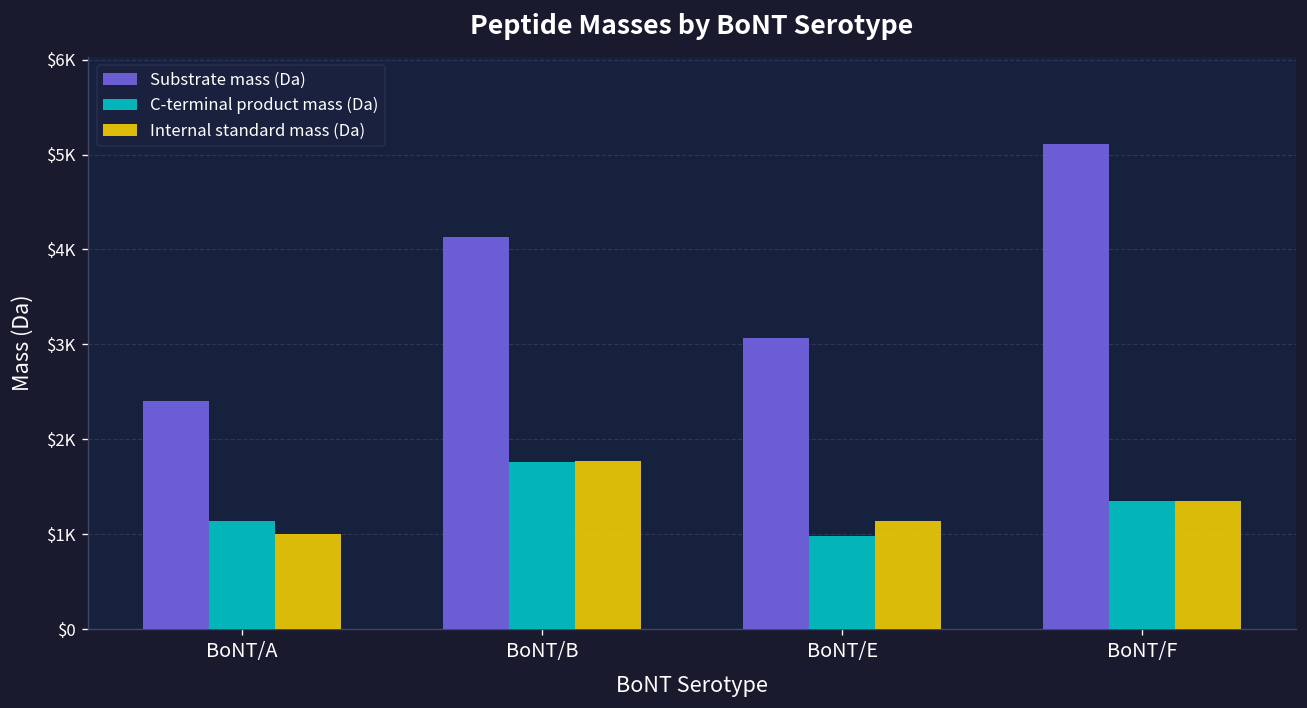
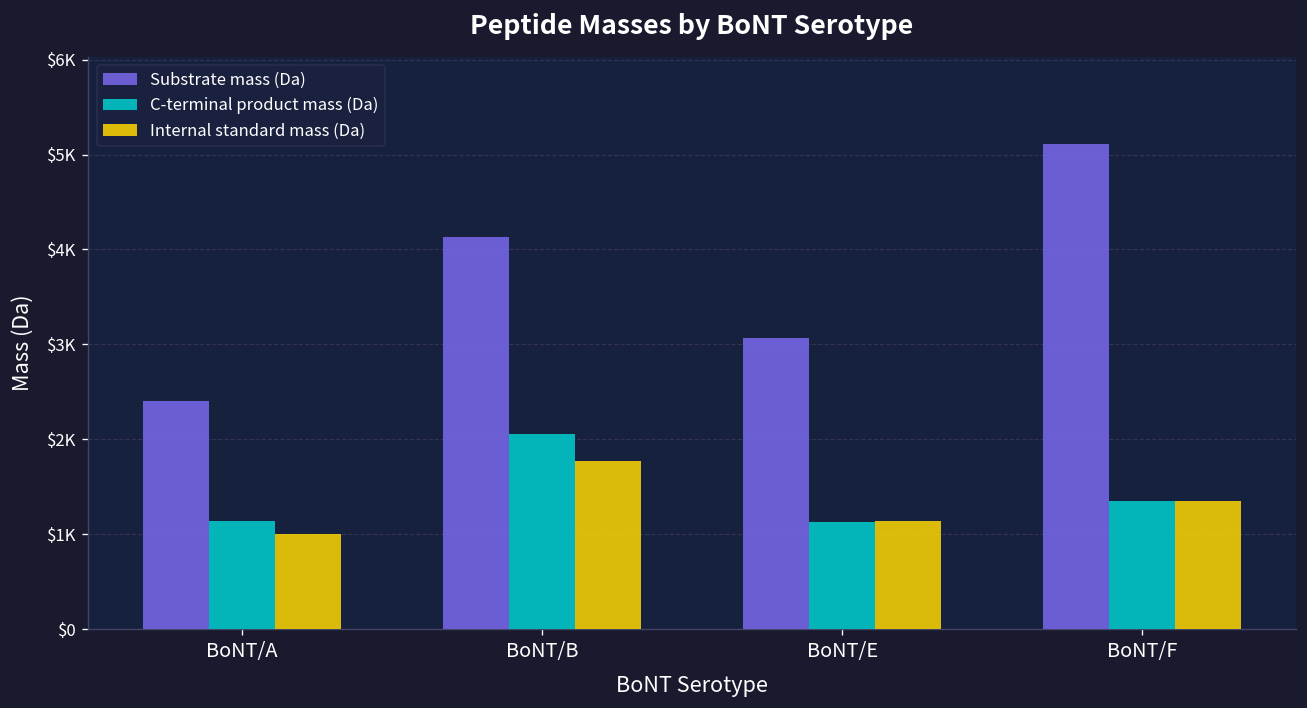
C-terminal product mass (Da), BoNT/B: $1800 -> $2100
C-terminal product mass (Da), BoNT/E: $1000 -> $1100
